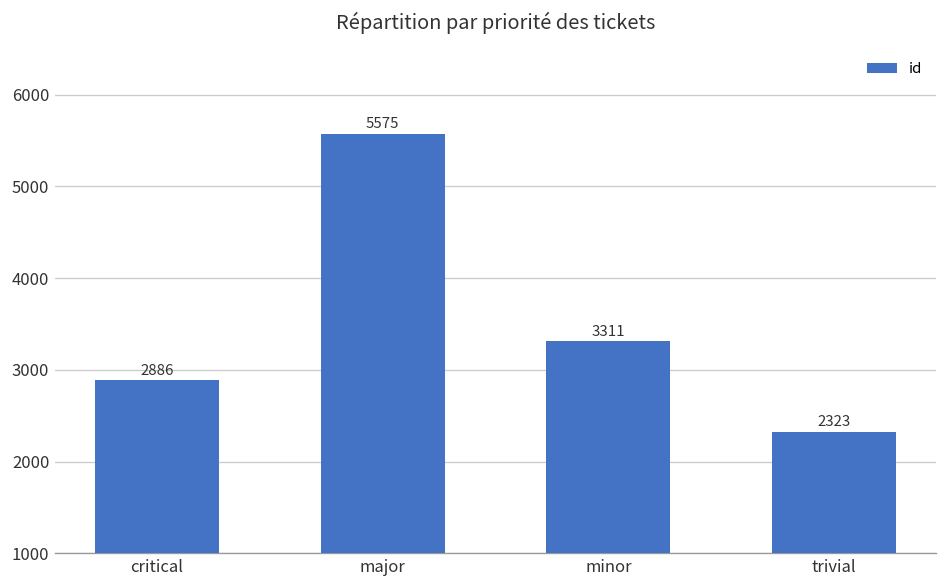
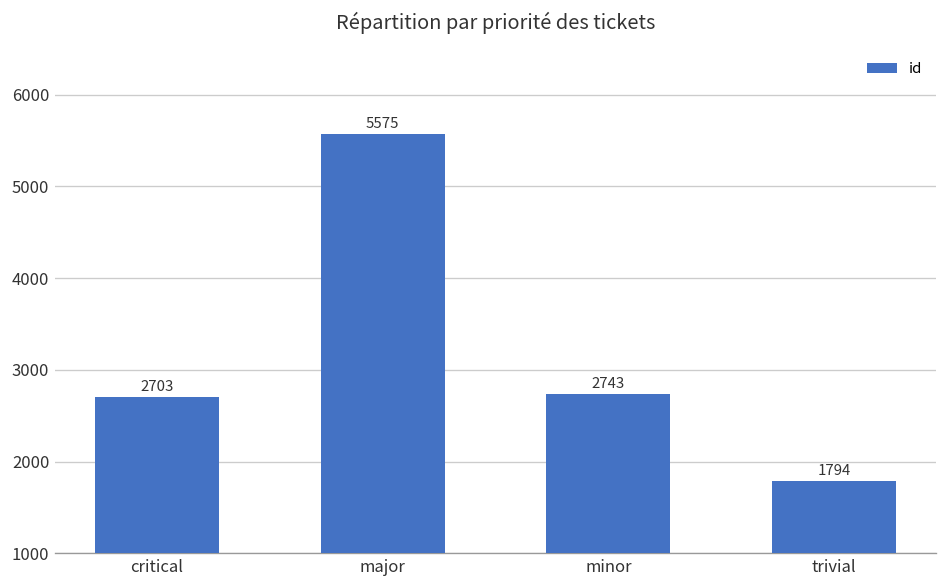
critical: 2886 -> 2703
minor: 3311 -> 2743
trivial: 2323 -> 1794
